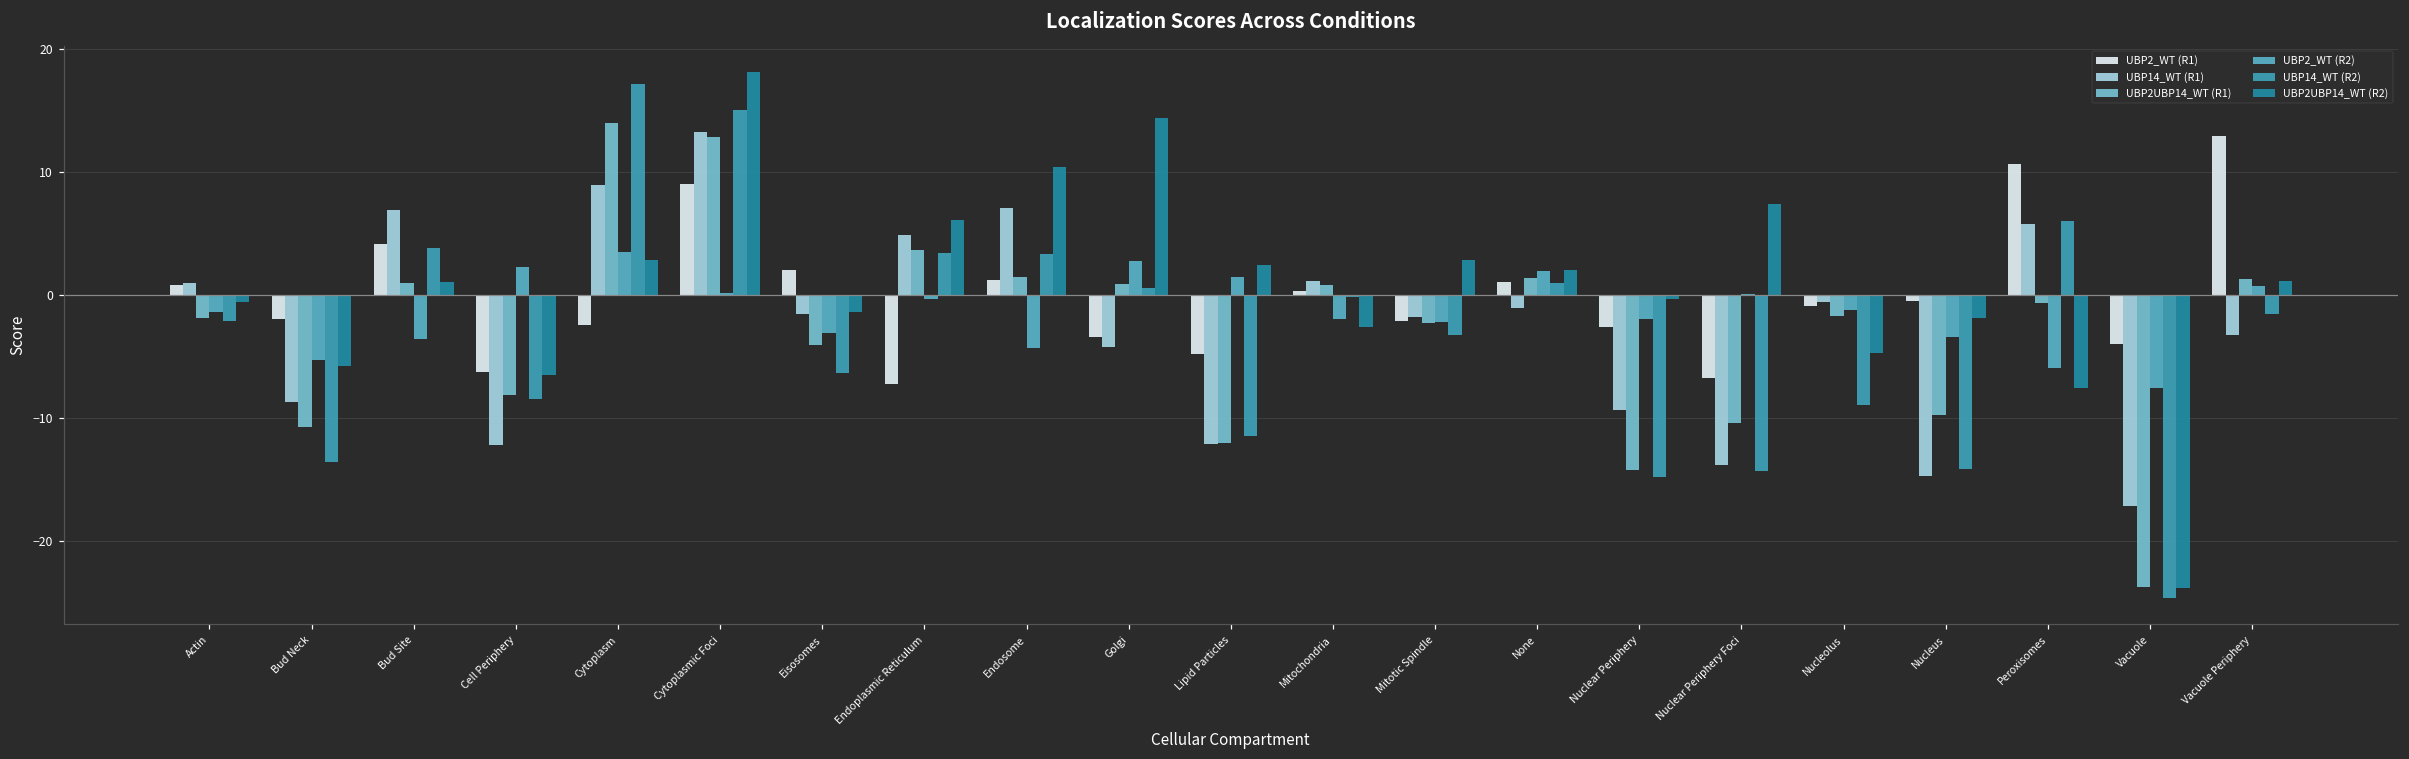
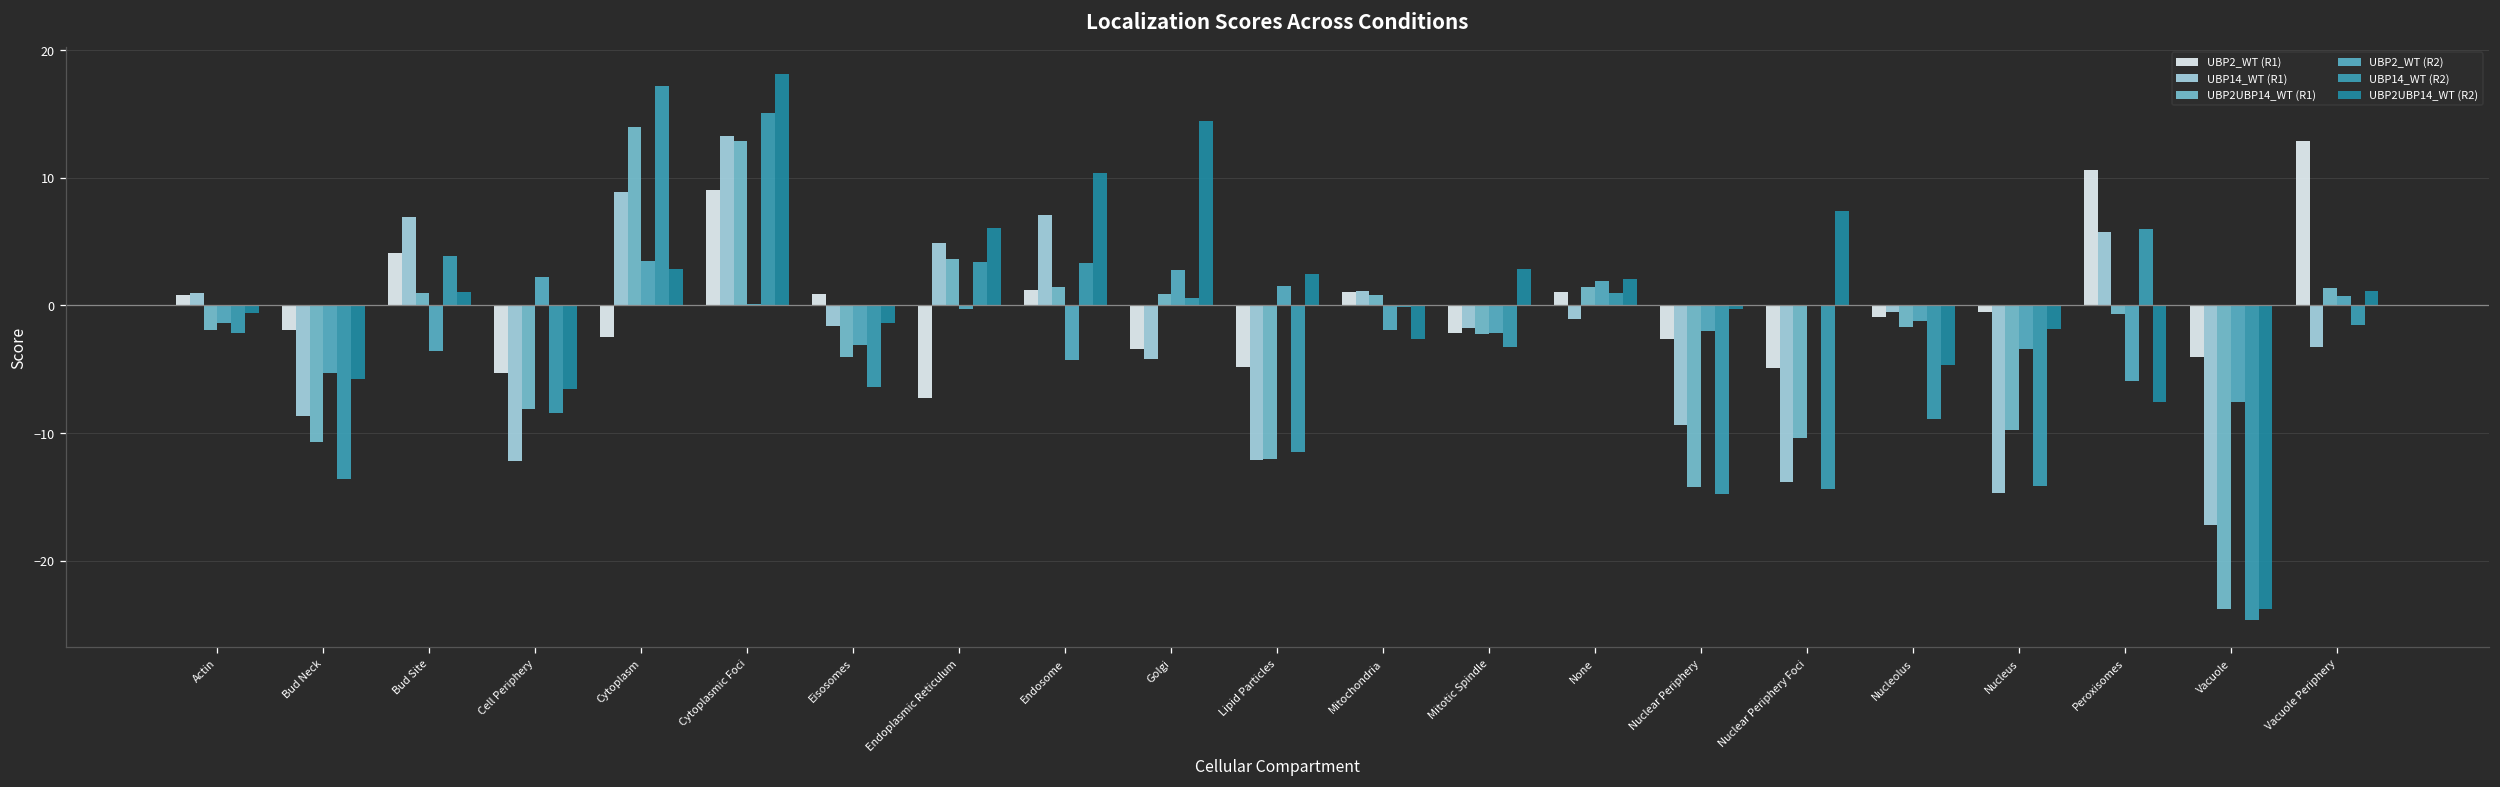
UBP2_WT (R1), Cell Periphery: -6.3 -> -5.3
UBP2_WT (R1), Eisosomes: 2.0 -> 0.9
UBP2_WT (R1), Mitochondria: 0.4 -> 1.1
UBP2_WT (R1), Nuclear Periphery Foci: -6.7 -> -4.9
